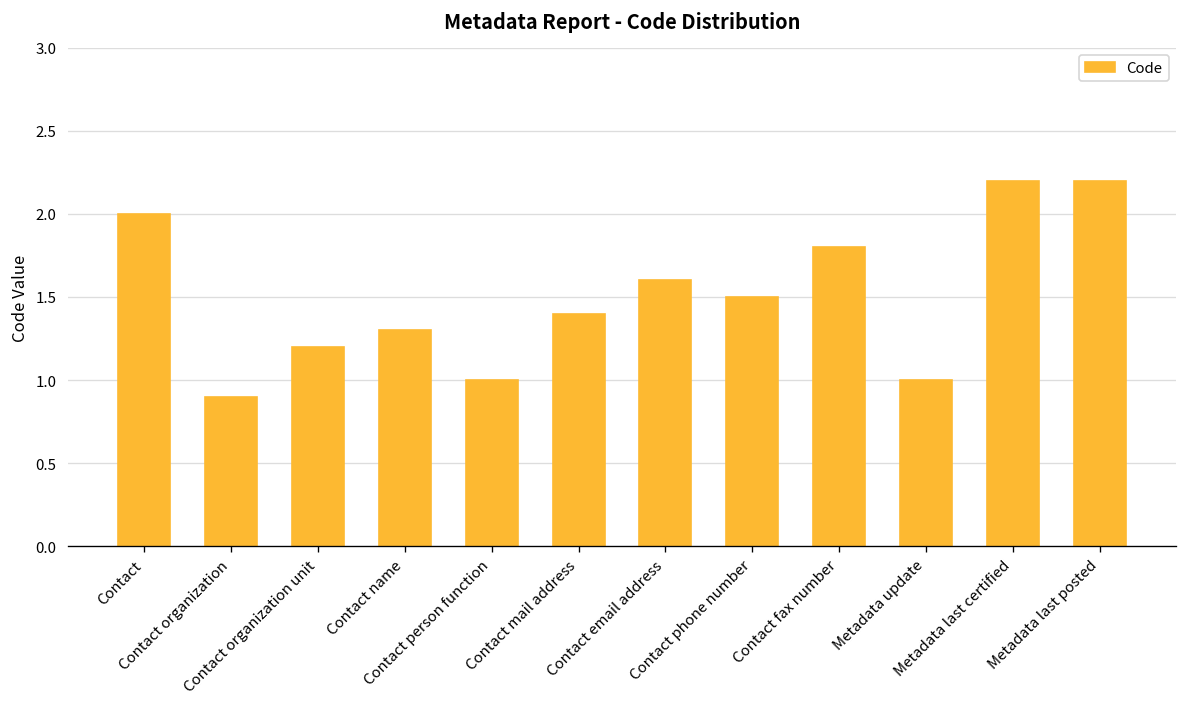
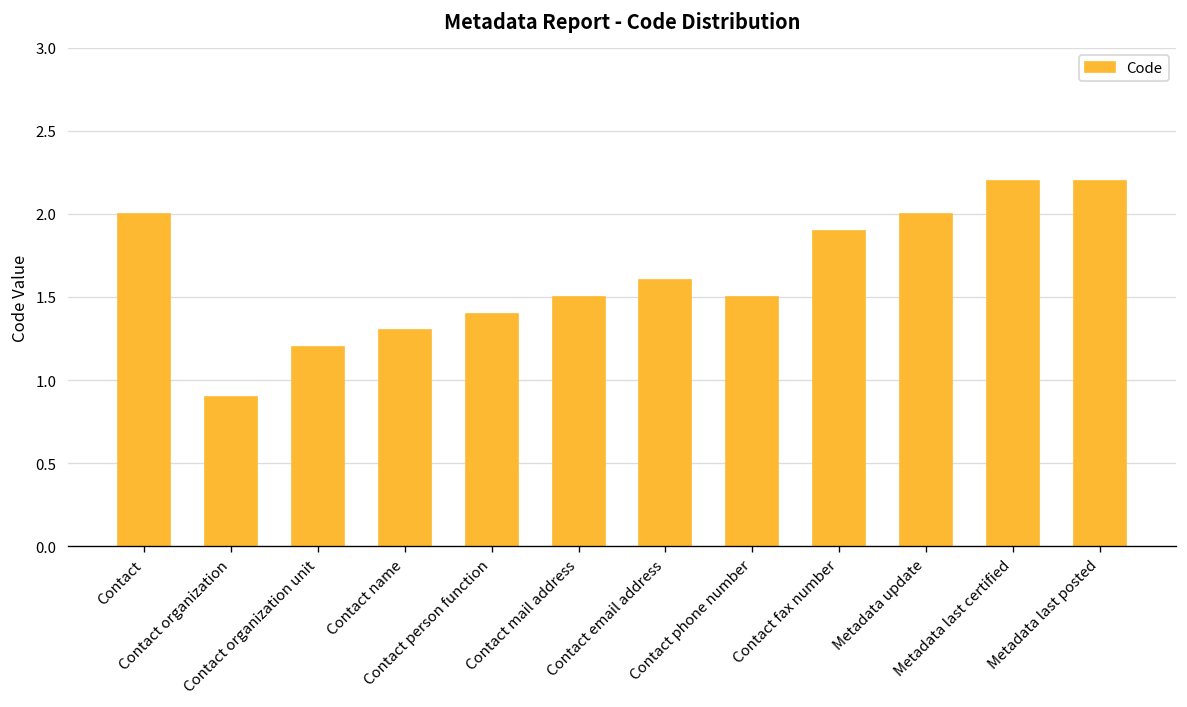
Contact person function: 1.0 -> 1.4
Contact mail address: 1.4 -> 1.5
Contact fax number: 1.8 -> 1.9
Metadata update: 1 -> 2
